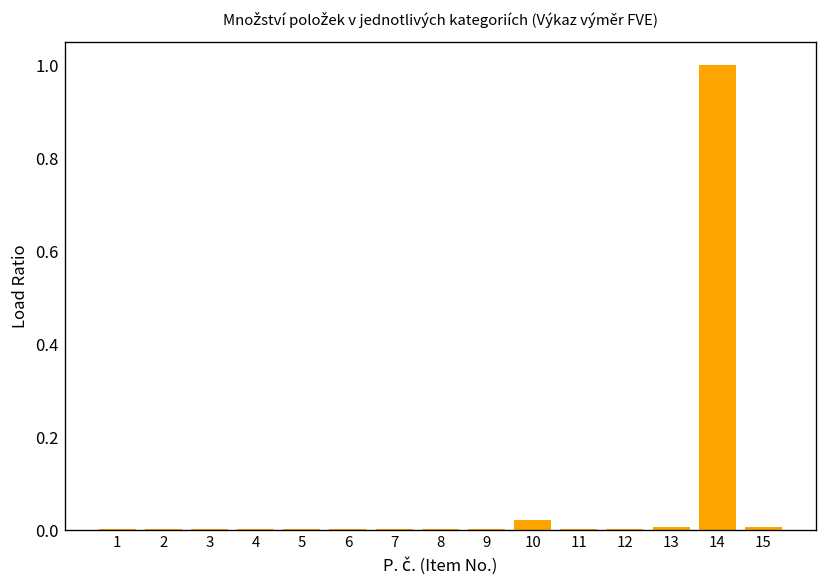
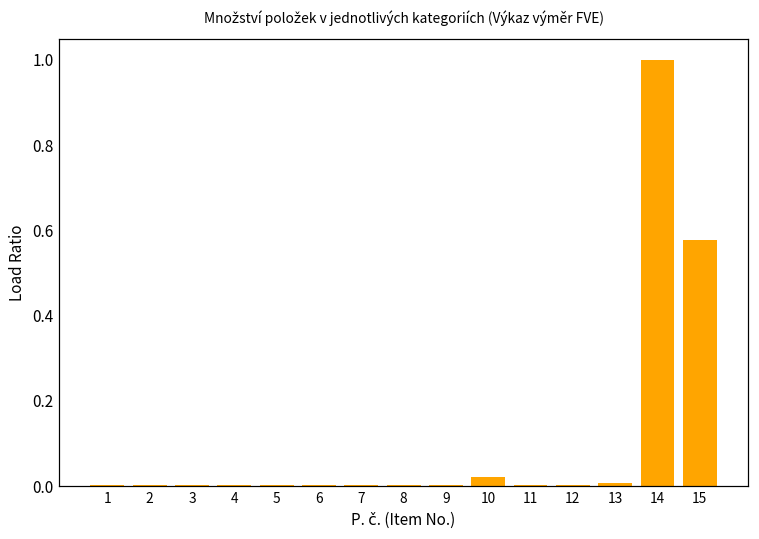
15: 0.01 -> 0.58
